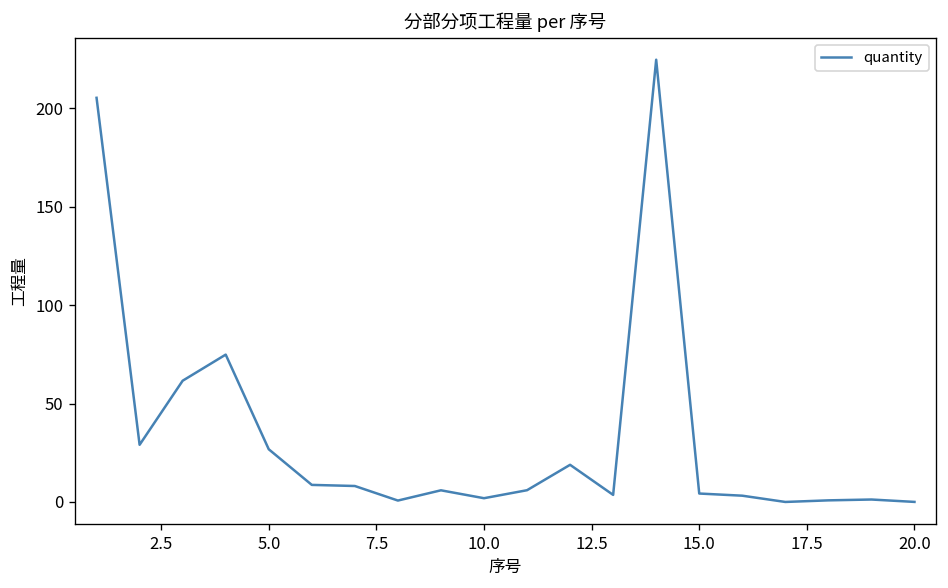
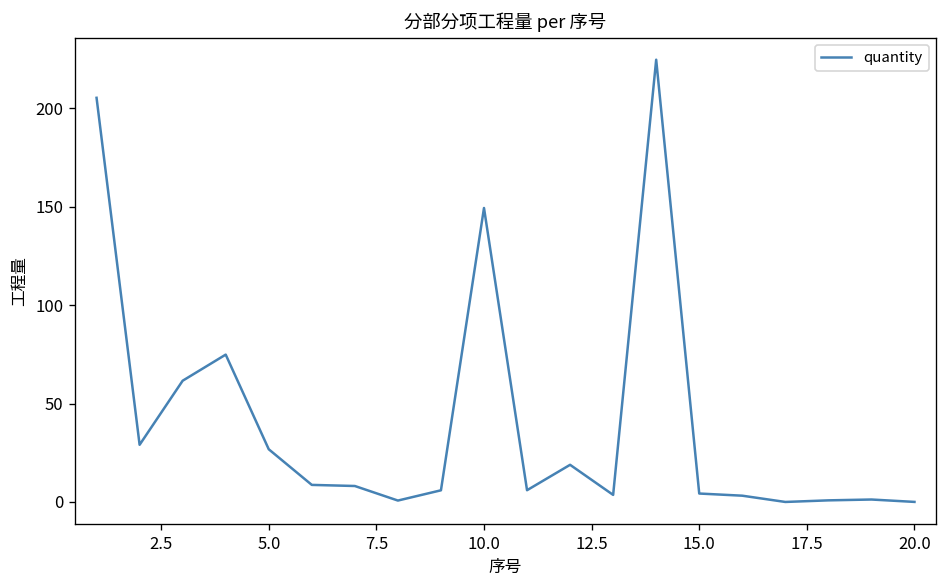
10.0: 2 -> 149
